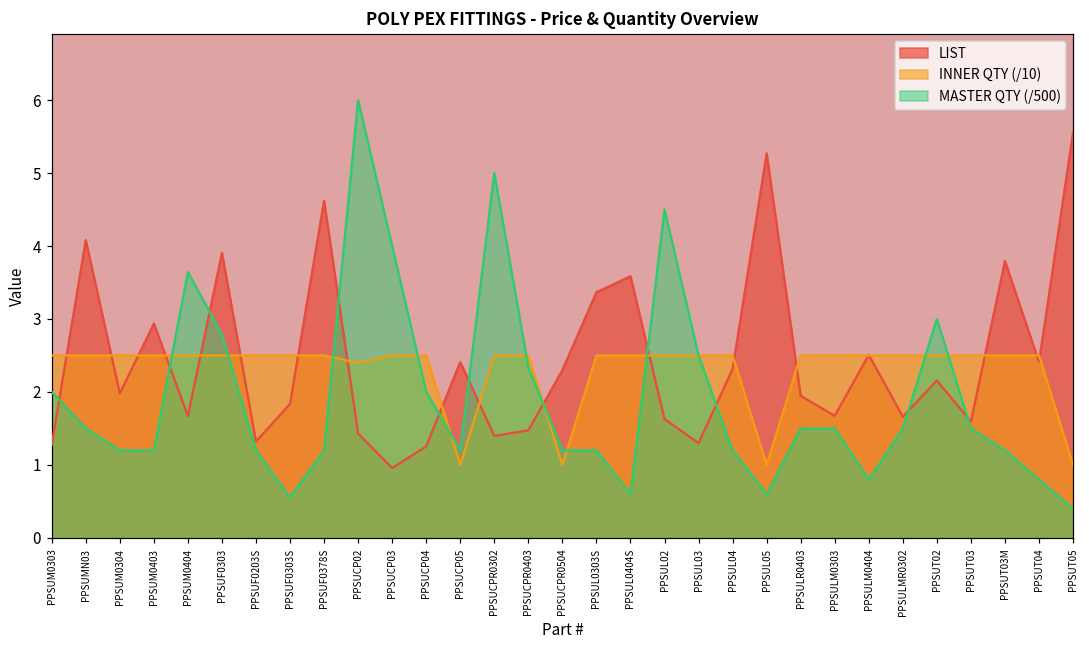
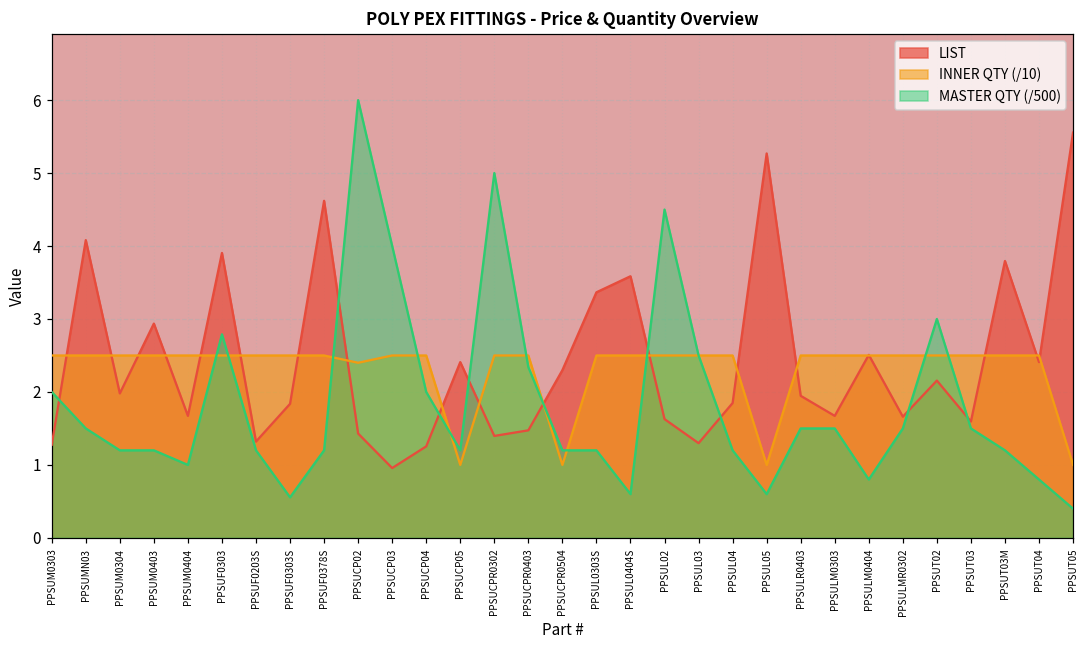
MASTER QTY (/500), PPSUM0404: 3.6 -> 1.0
LIST, PPSUL04: 2.3 -> 1.8
